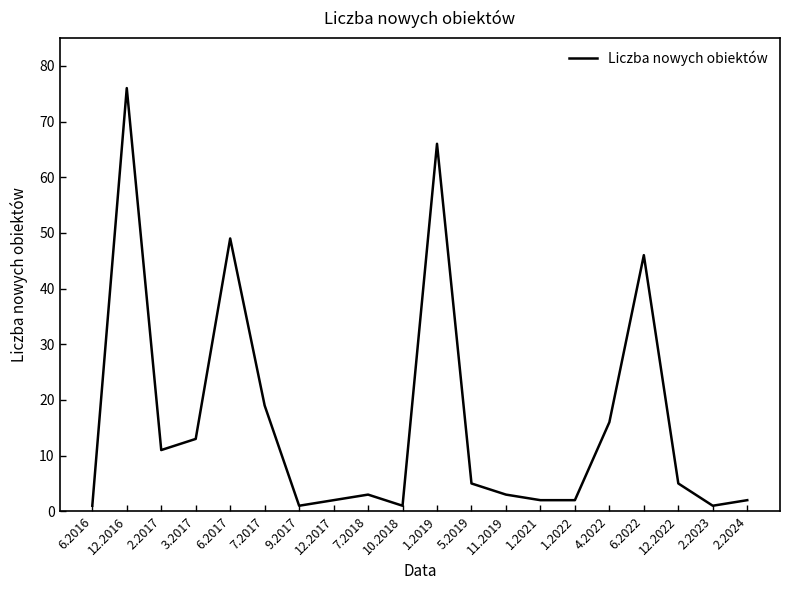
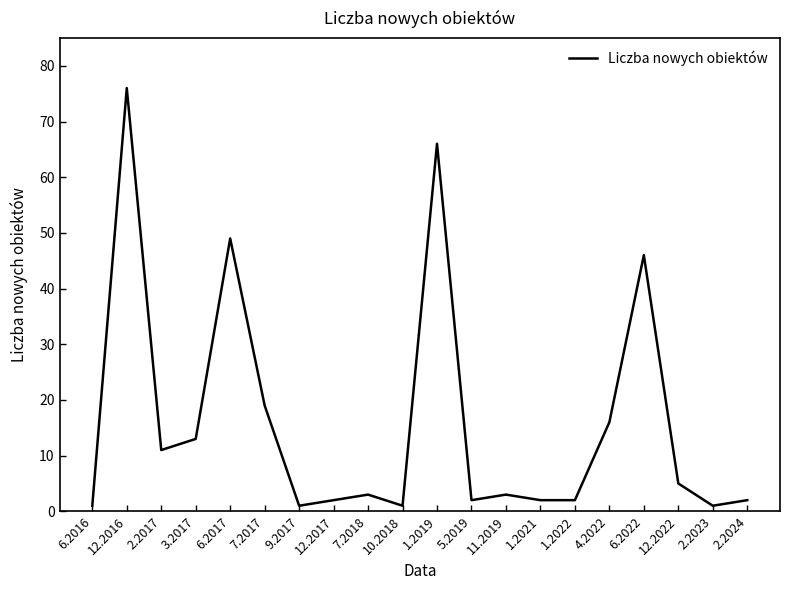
5.2019: 5 -> 2
